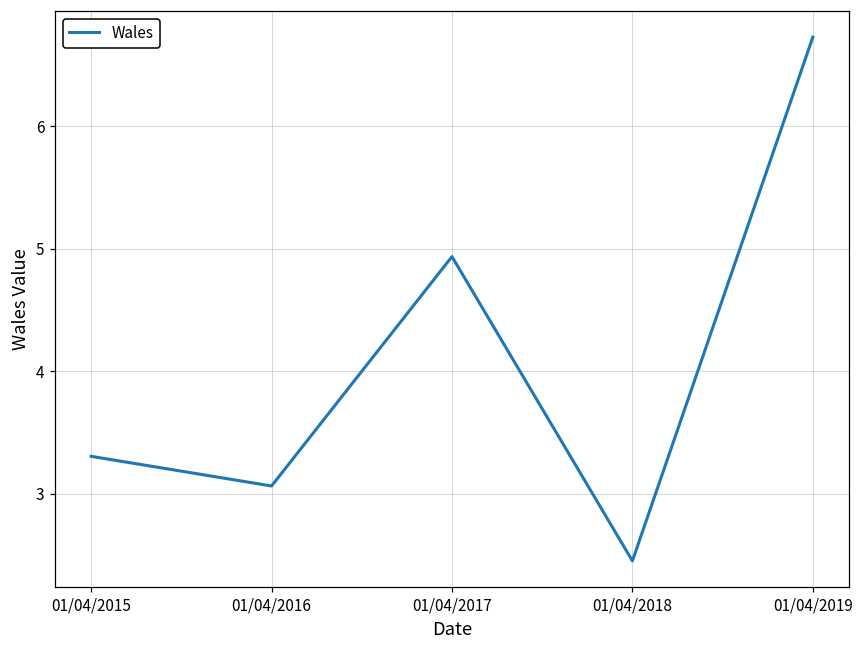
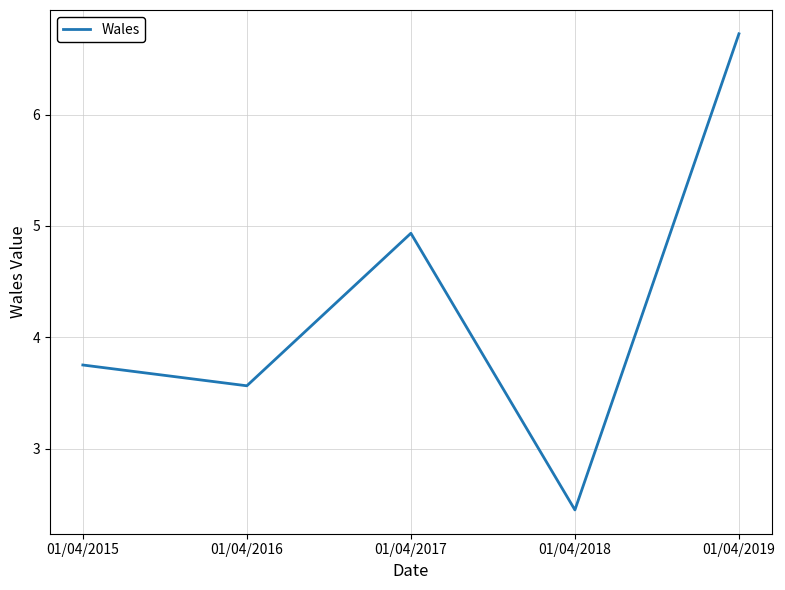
01/04/2015: 3.30 -> 3.75
01/04/2016: 3.06 -> 3.57
